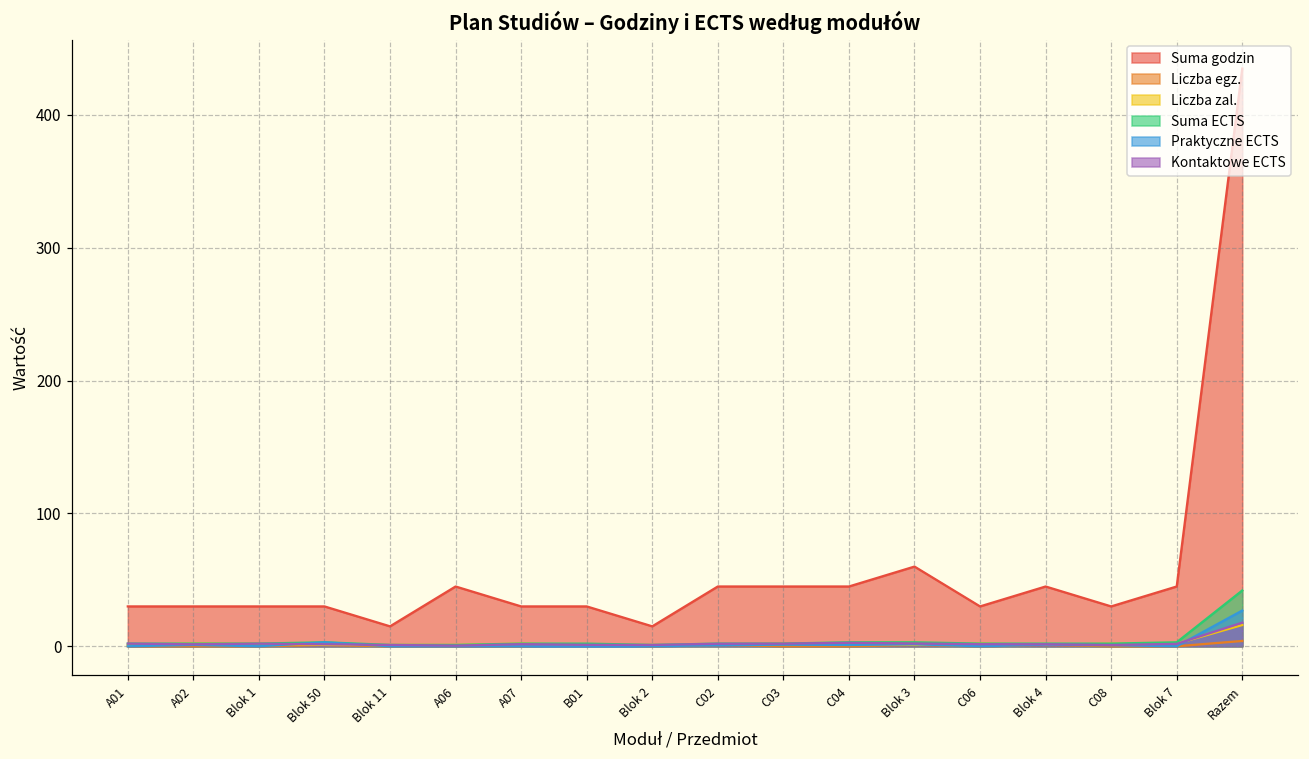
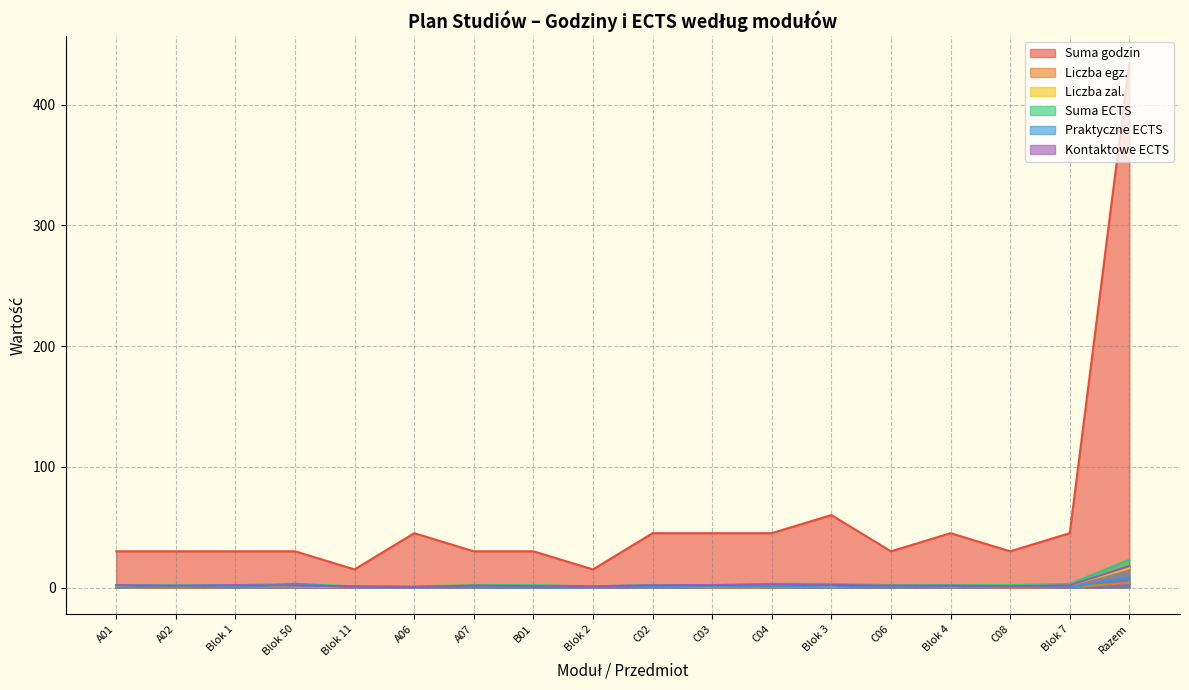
Suma ECTS, Razem: 42 -> 23
Praktyczne ECTS, Razem: 27 -> 9
